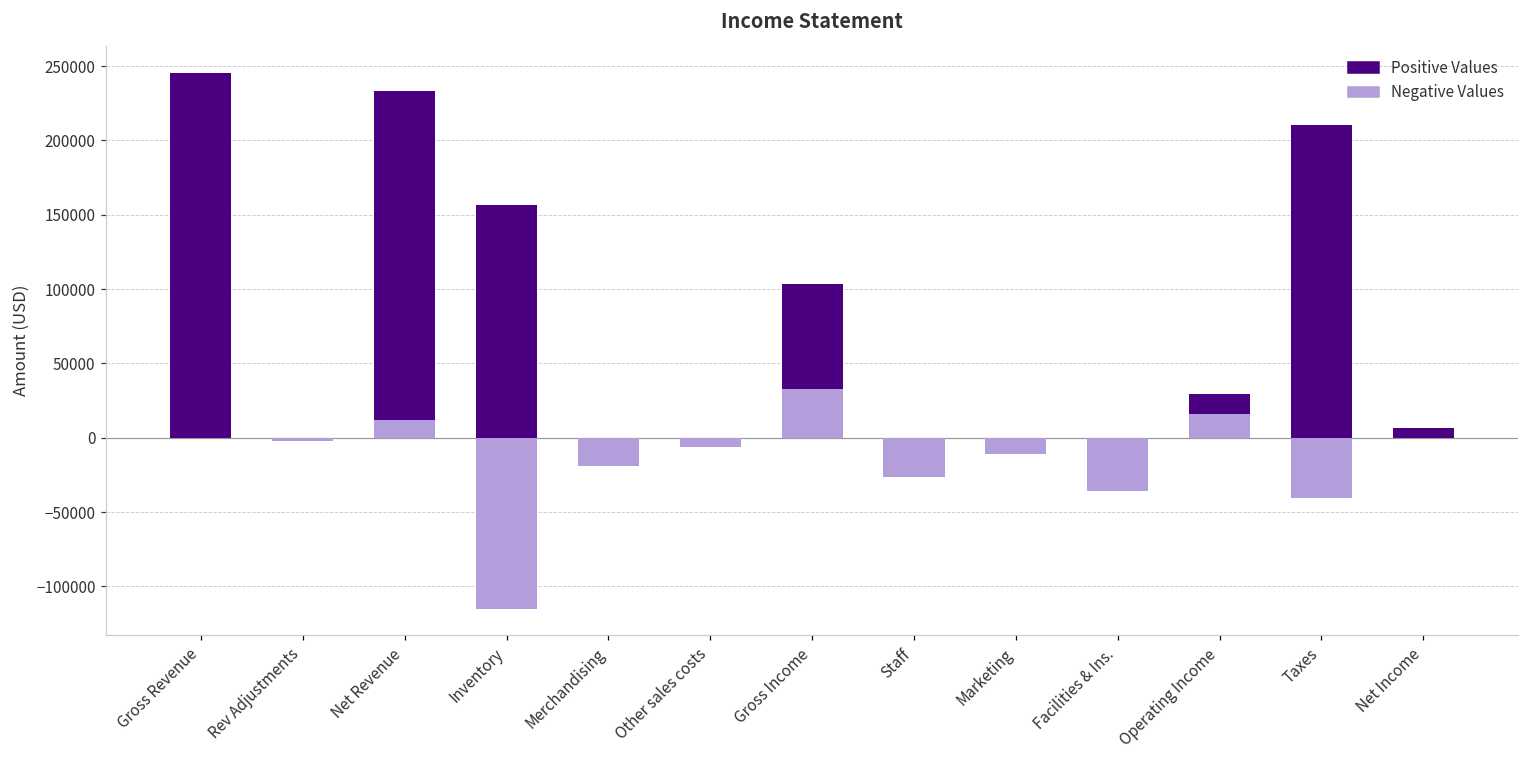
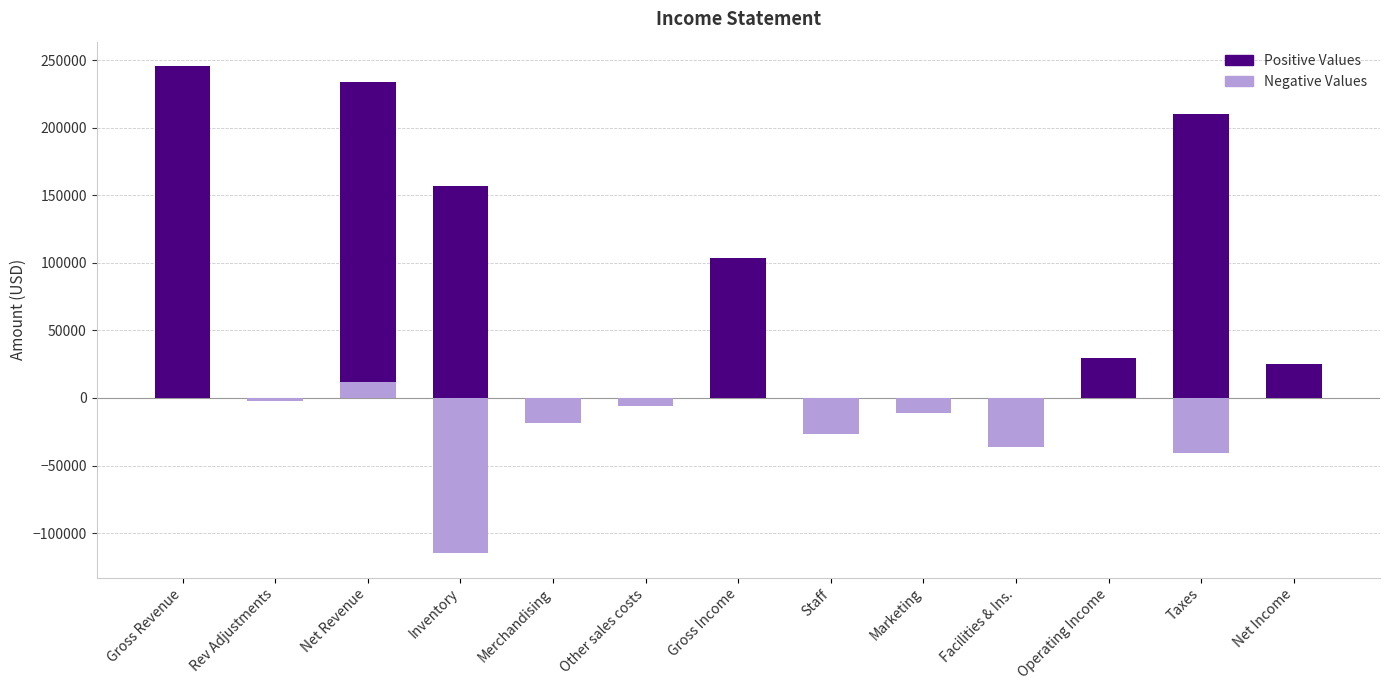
Negative Values, Gross Income: 33000 -> 0
Negative Values, Operating Income: 16000 -> 0
Positive Values, Net Income: 7000 -> 25000
